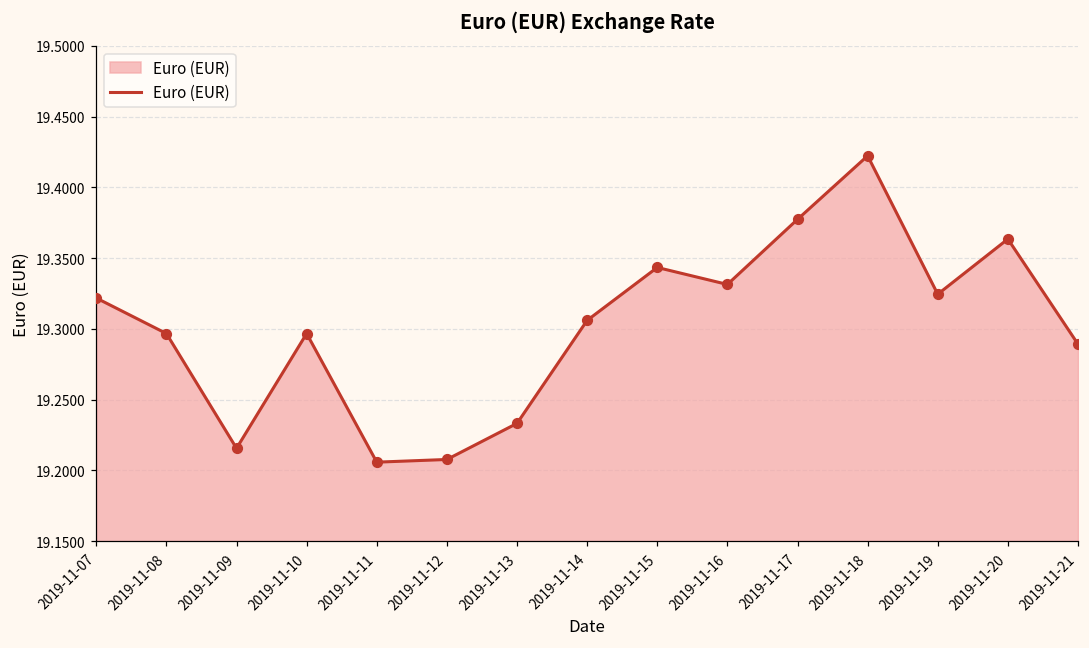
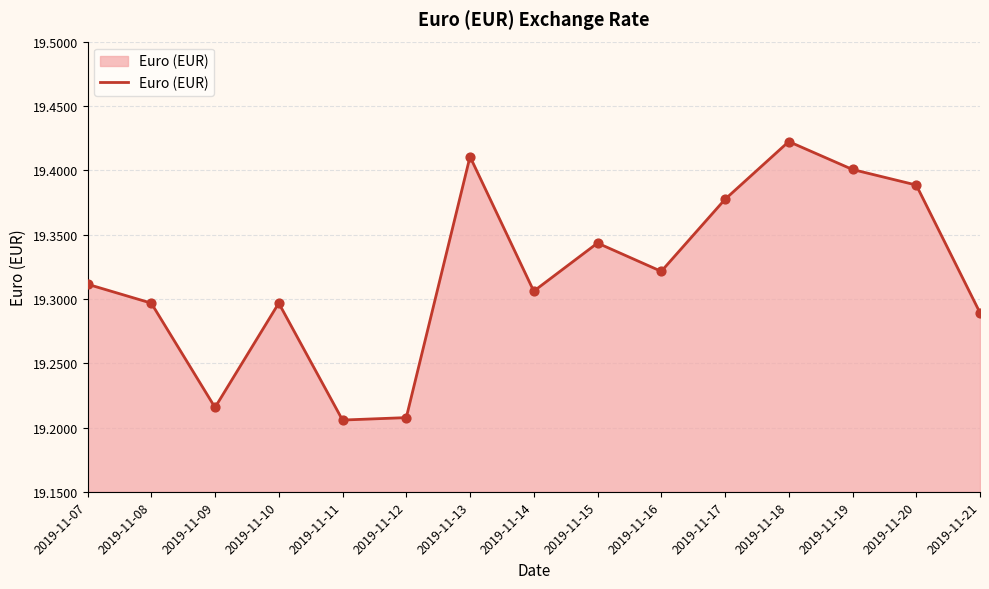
2019-11-07: 19.322 -> 19.311
2019-11-13: 19.233 -> 19.411
2019-11-16: 19.331 -> 19.321
2019-11-19: 19.325 -> 19.401
2019-11-20: 19.364 -> 19.389
